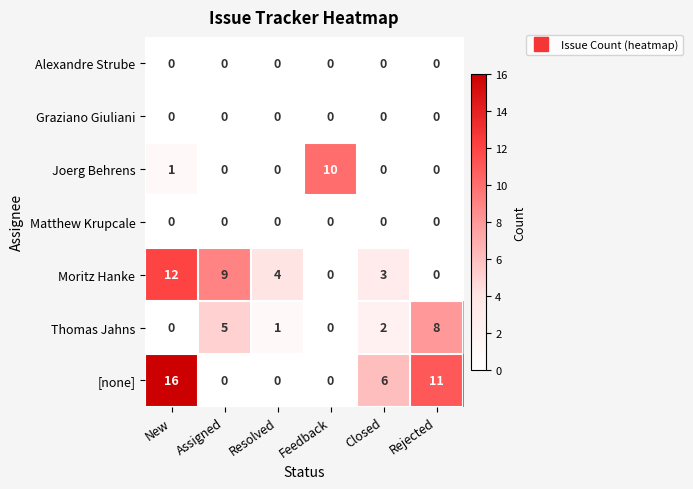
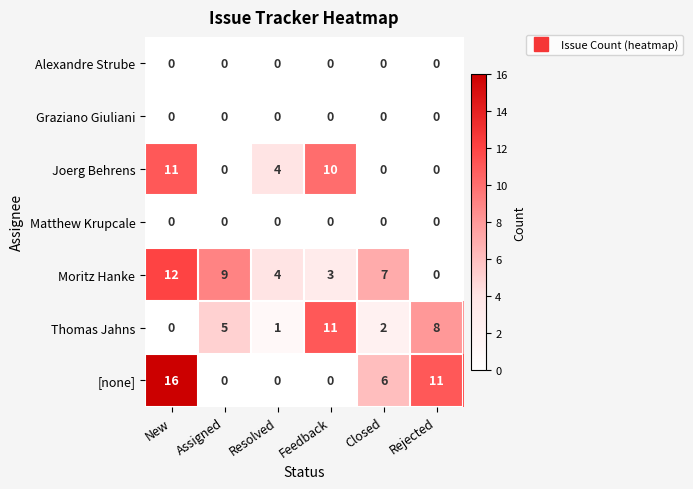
Joerg Behrens, New: 1 -> 11
Joerg Behrens, Resolved: 0 -> 4
Moritz Hanke, Feedback: 0 -> 3
Moritz Hanke, Closed: 3 -> 7
Thomas Jahns, Feedback: 0 -> 11
